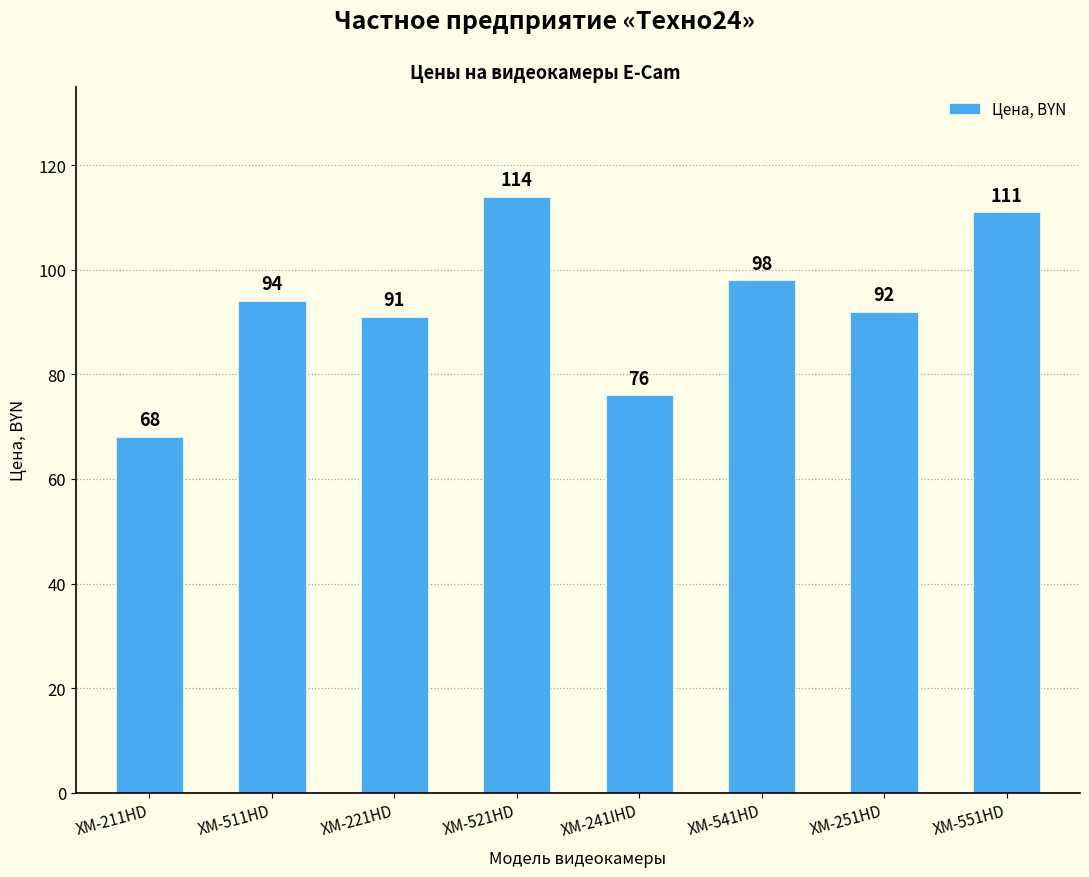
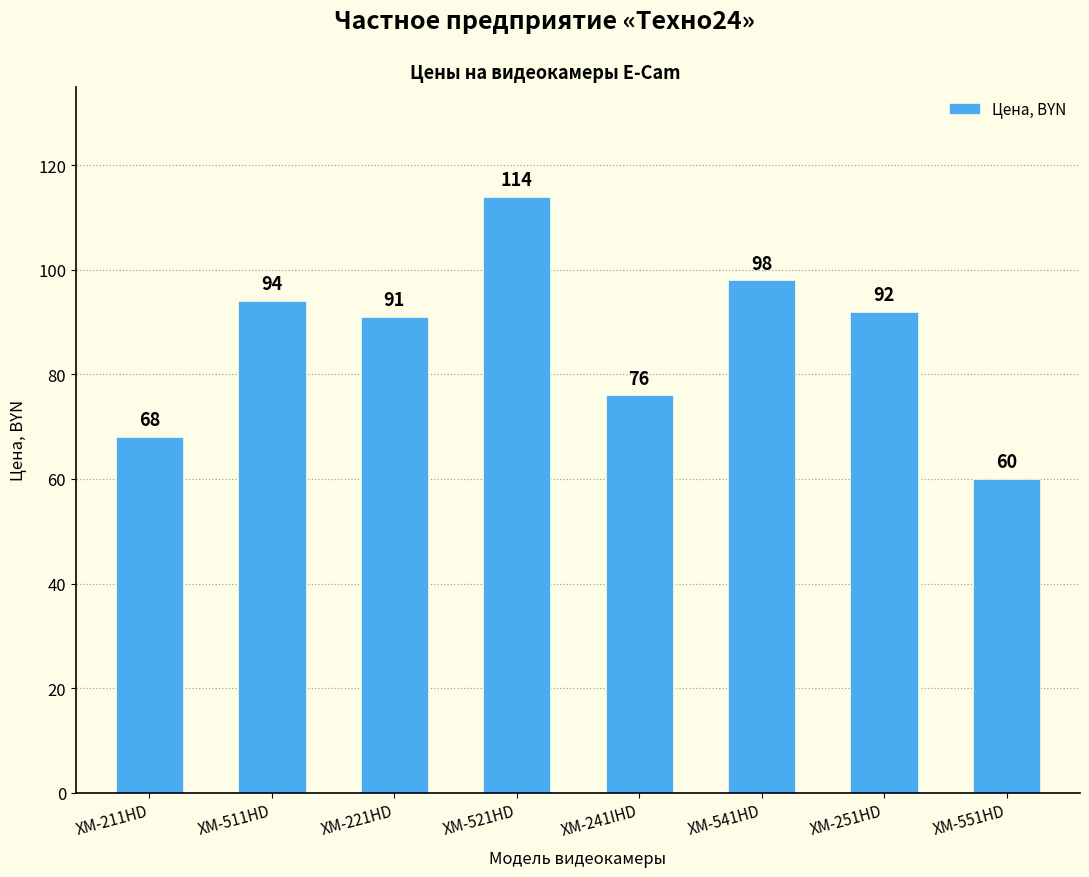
XM-551HD: 111 -> 60
